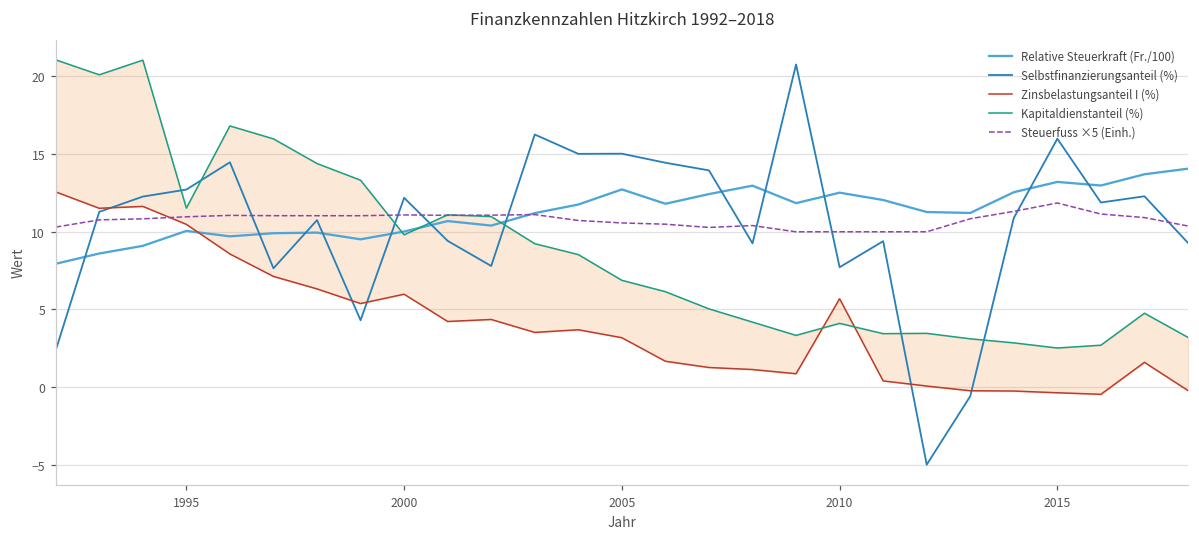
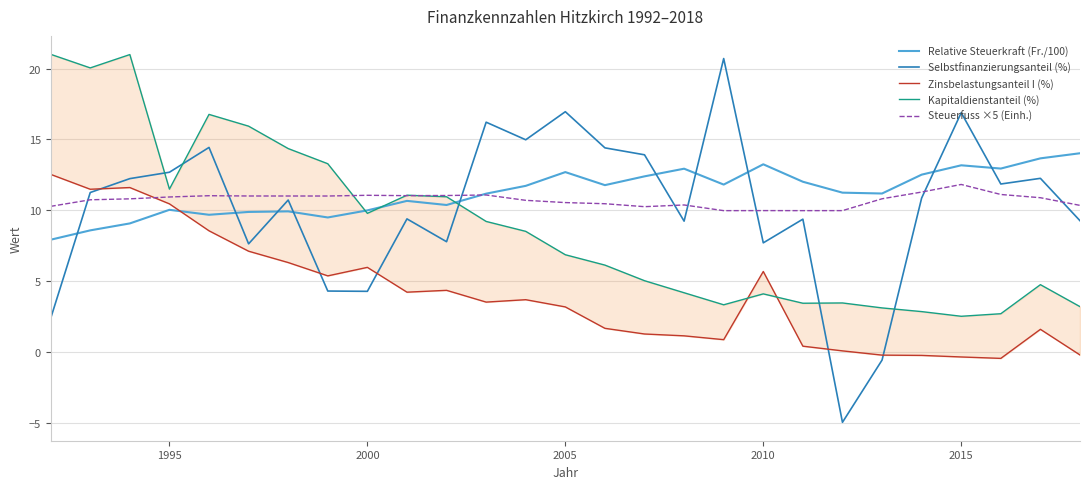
Selbstfinanzierungsanteil (%), 2000: 12.2 -> 4.3
Selbstfinanzierungsanteil (%), 2005: 15.0 -> 17.0
Relative Steuerkraft (Fr./100), 2010: 12.5 -> 13.3
Selbstfinanzierungsanteil (%), 2015: 16.0 -> 16.9
